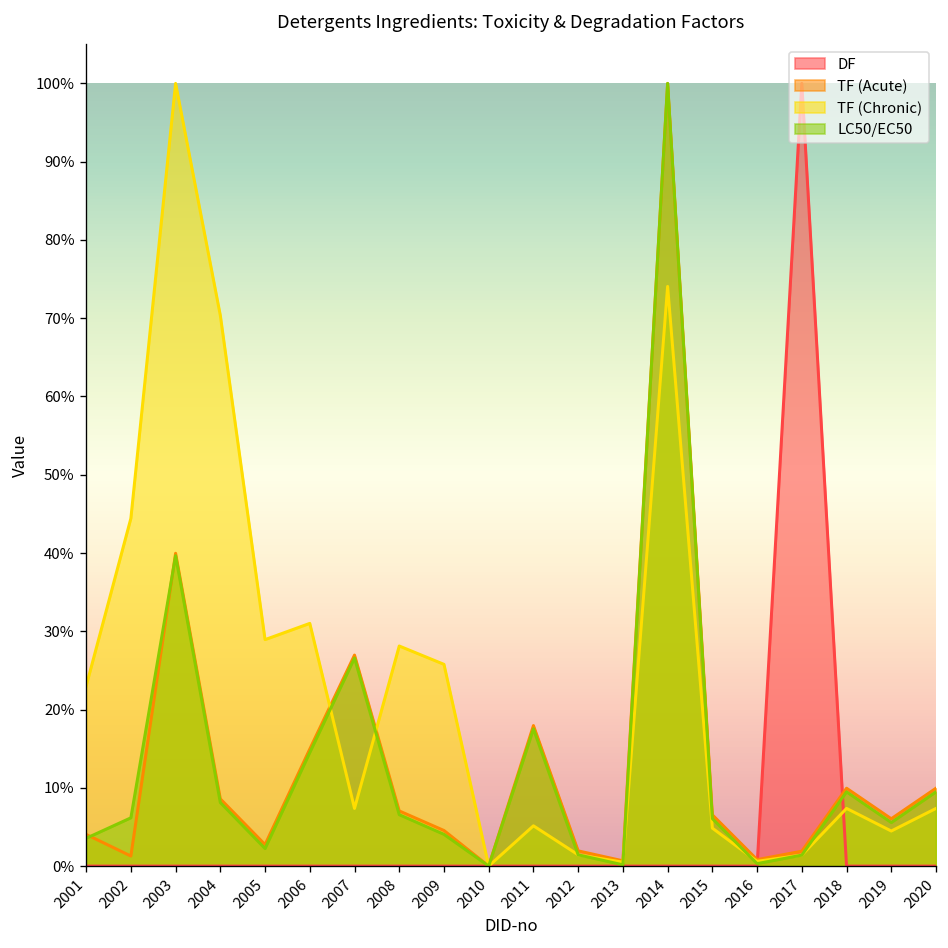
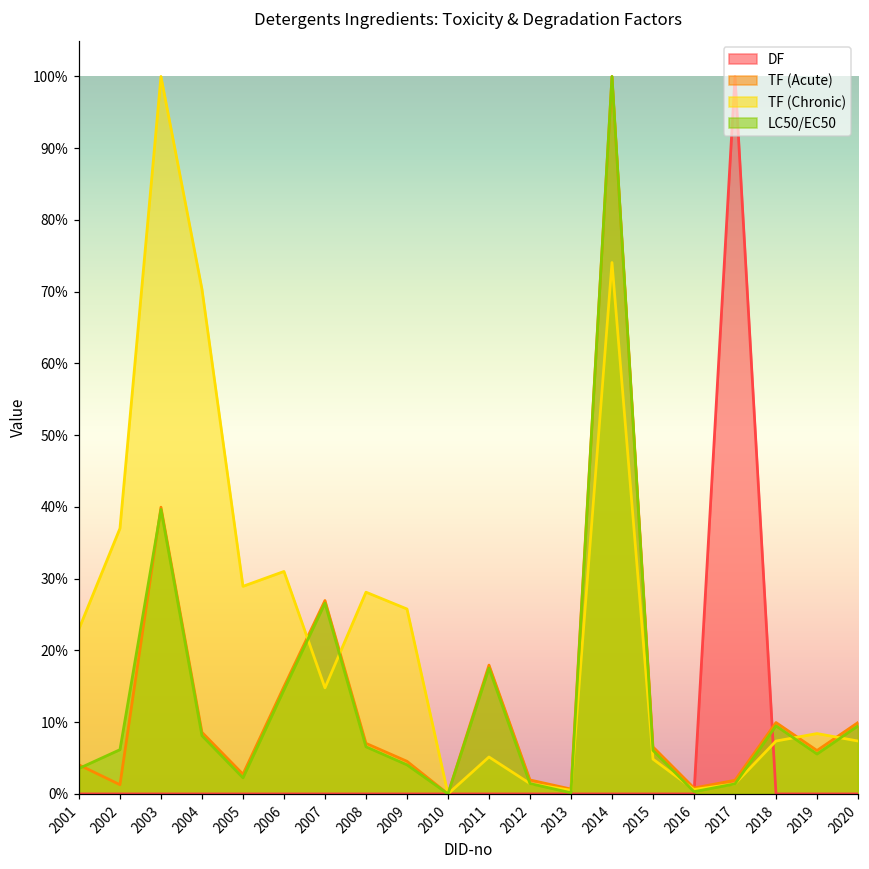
TF (Chronic), 2002: 44% -> 37%
TF (Chronic), 2007: 7% -> 15%
TF (Chronic), 2019: 4% -> 8%
